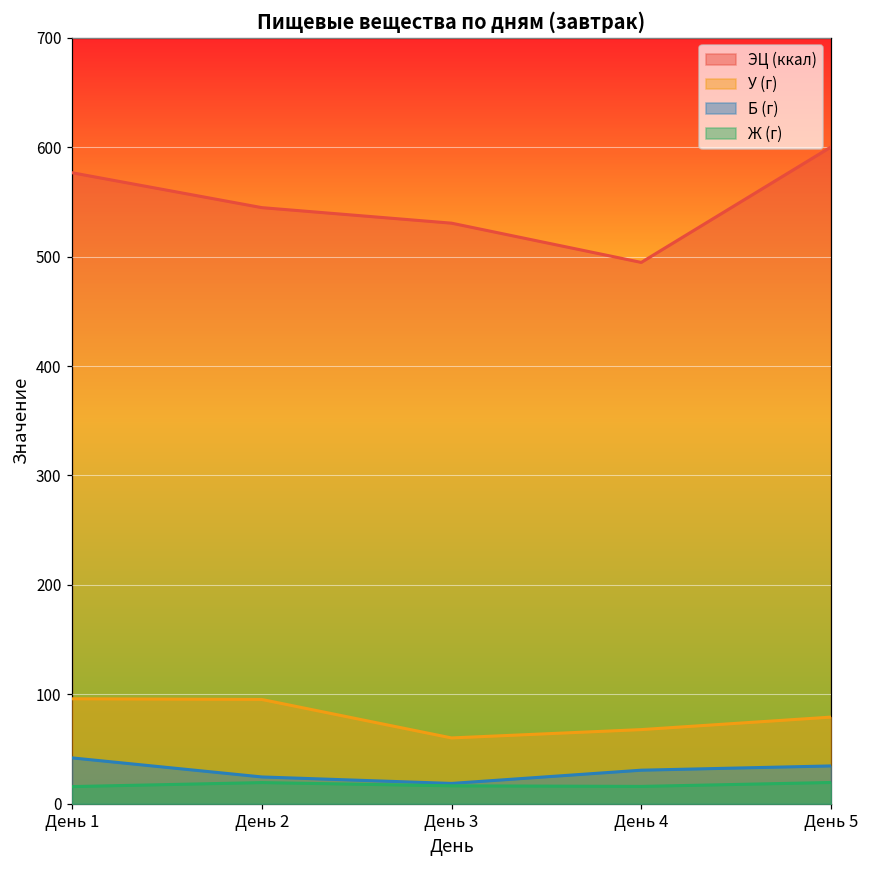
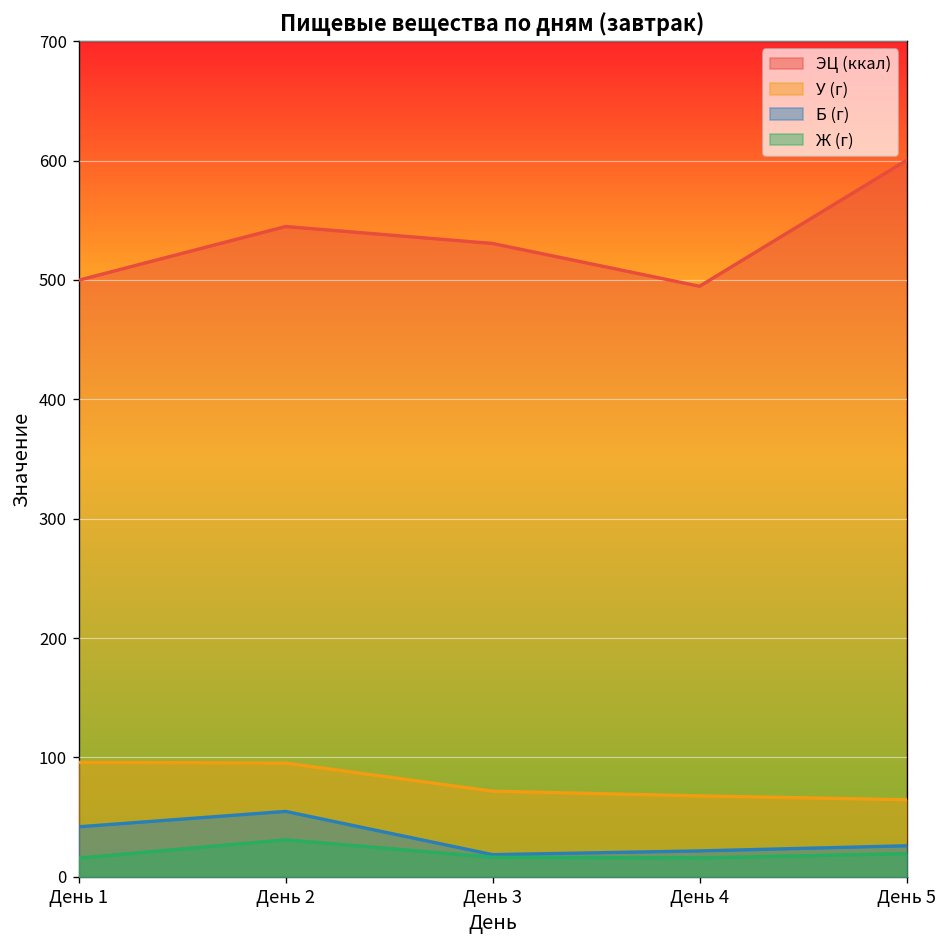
ЭЦ (ккал), День 1: 580 -> 500
Б (г), День 2: 20 -> 50
Ж (г), День 2: 20 -> 30
У (г), День 3: 60 -> 70
Б (г), День 4: 30 -> 20
У (г), День 5: 80 -> 60
Б (г), День 5: 35 -> 26
